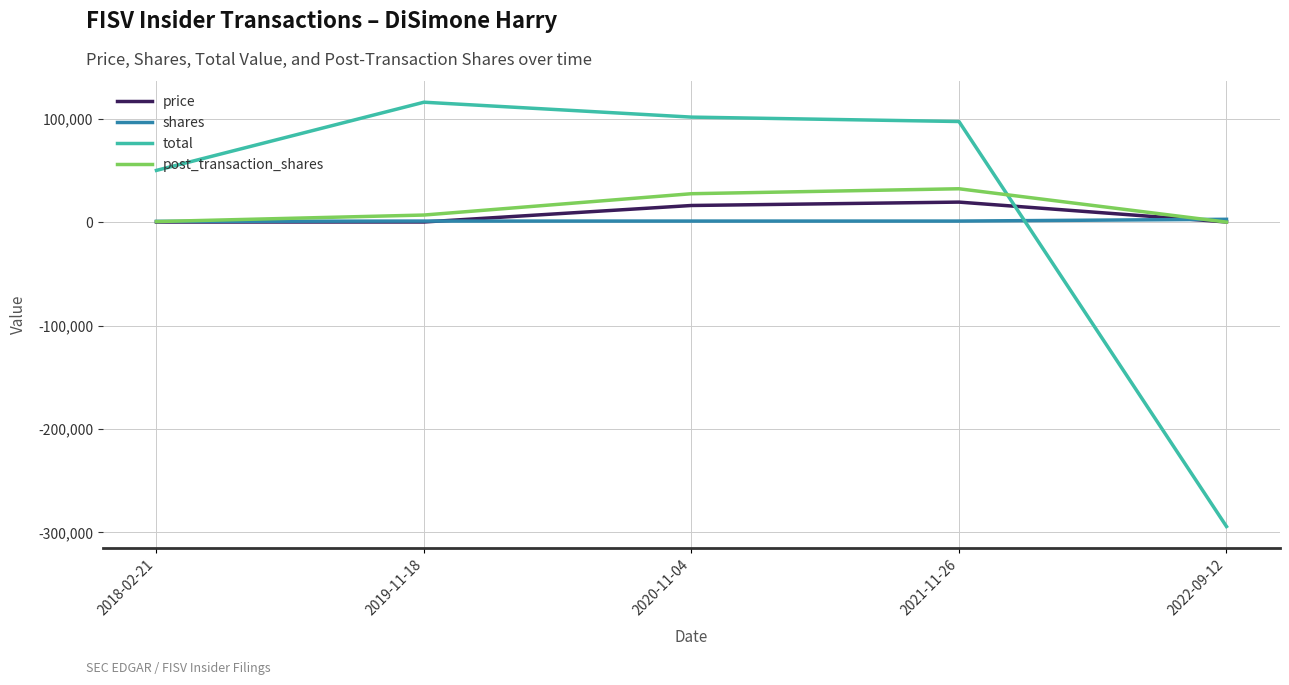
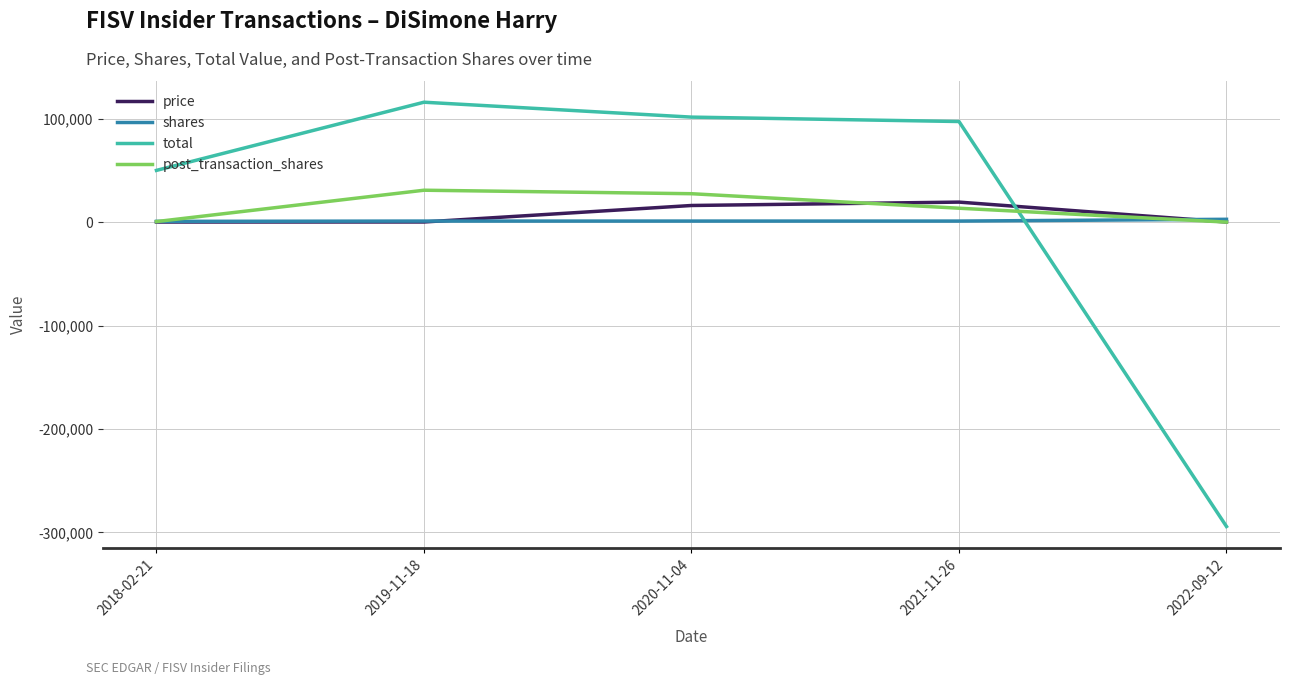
post_transaction_shares, 2019-11-18: 7,000 -> 31,000
post_transaction_shares, 2021-11-26: 32,000 -> 13,000
